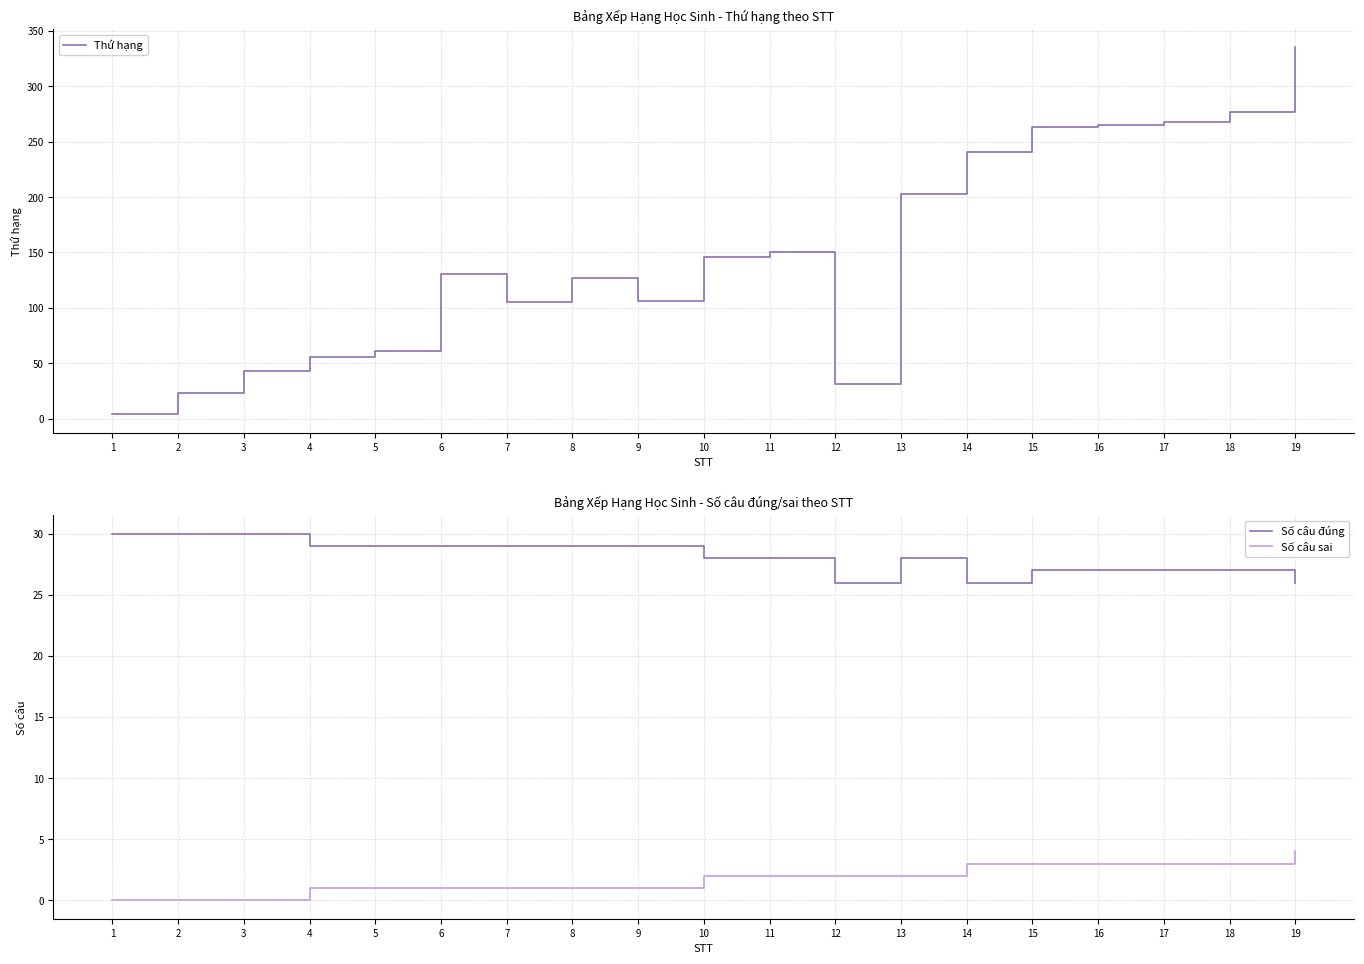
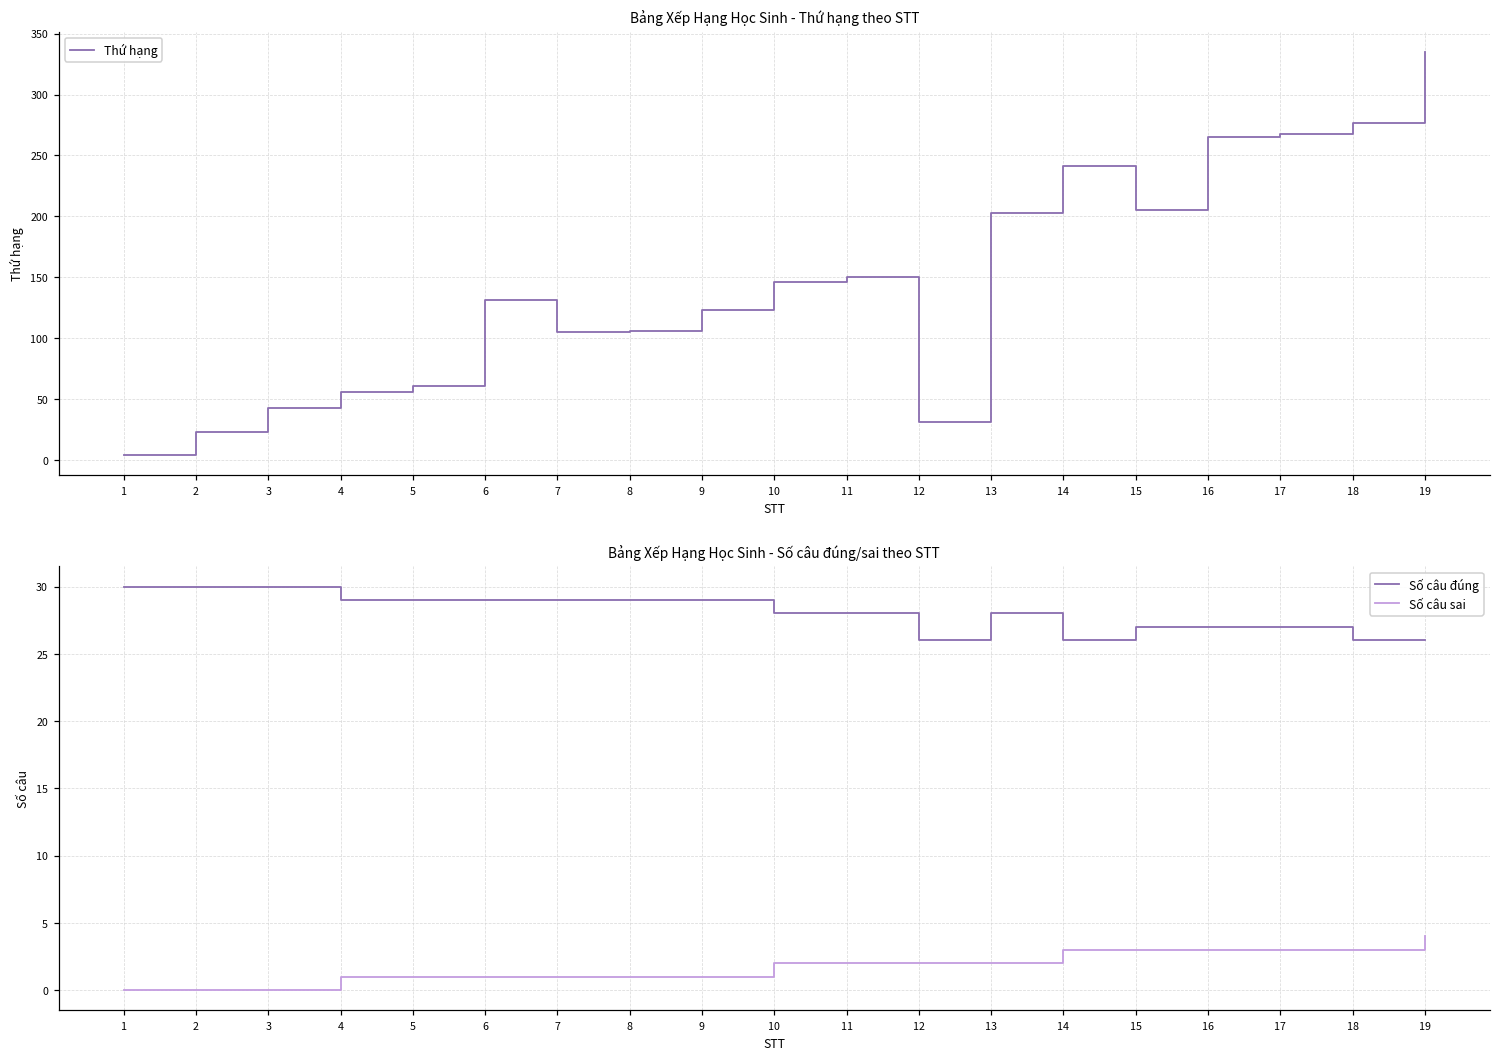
Bảng Xếp Hạng Học Sinh - Thứ hạng theo STT, 8: 127 -> 106
Bảng Xếp Hạng Học Sinh - Thứ hạng theo STT, 9: 106 -> 123
Bảng Xếp Hạng Học Sinh - Thứ hạng theo STT, 15: 263 -> 205
Bảng Xếp Hạng Học Sinh - Số câu đúng/sai theo STT, Số câu đúng, 18: 27 -> 26
